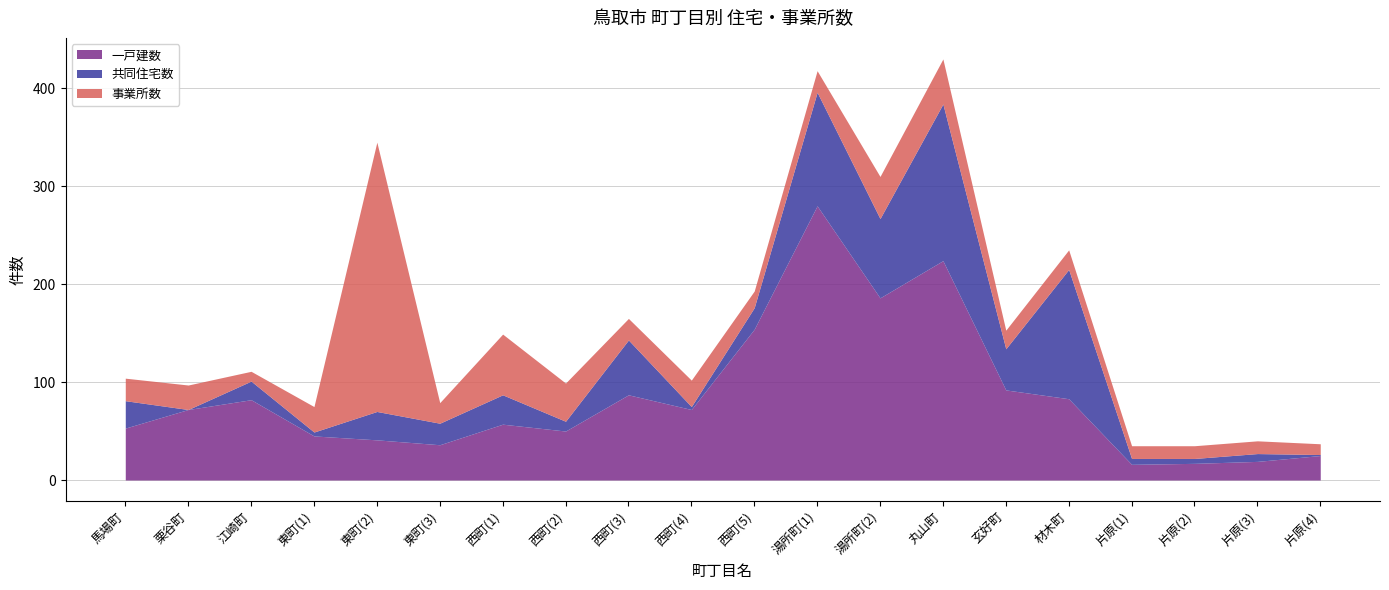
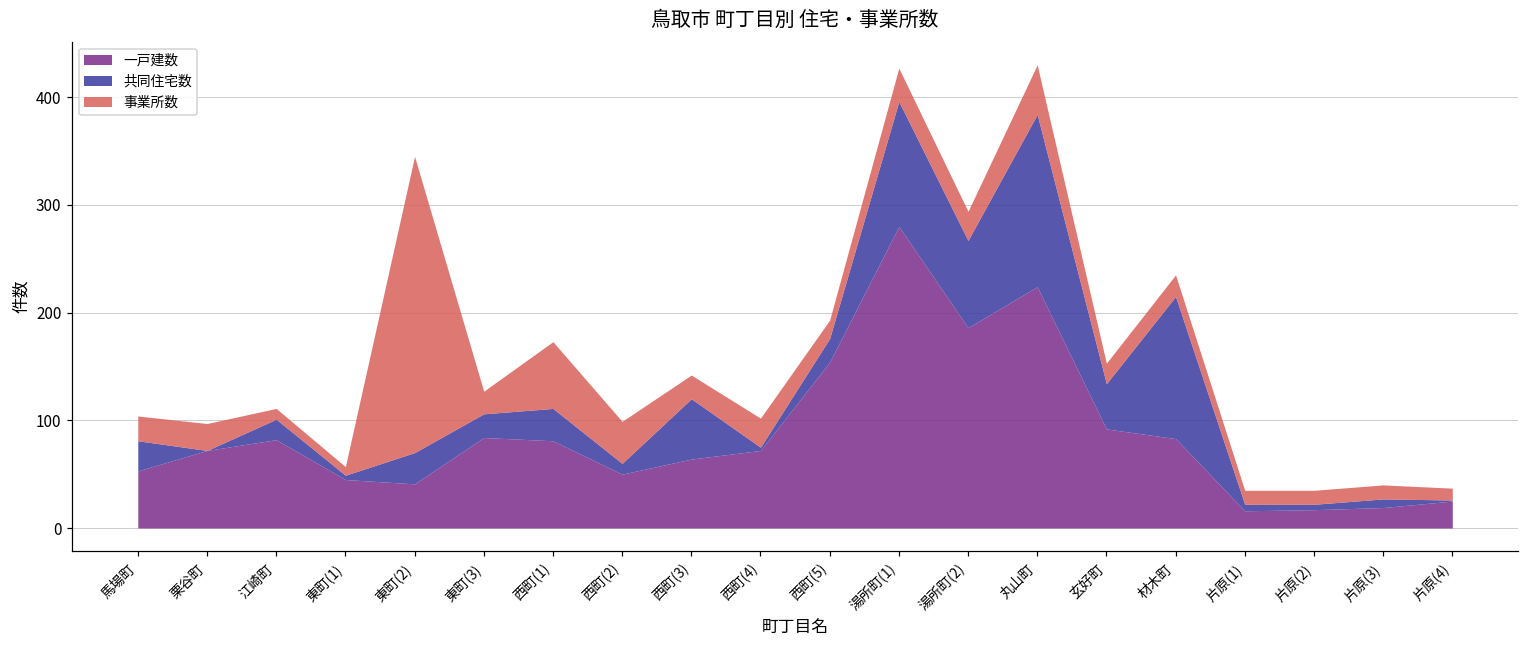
事業所数, 東町(1): 30 -> 10
一戸建数, 東町(3): 40 -> 80
一戸建数, 西町(1): 60 -> 80
一戸建数, 西町(3): 90 -> 60
事業所数, 湯所町(1): 20 -> 30
事業所数, 湯所町(2): 40 -> 30
